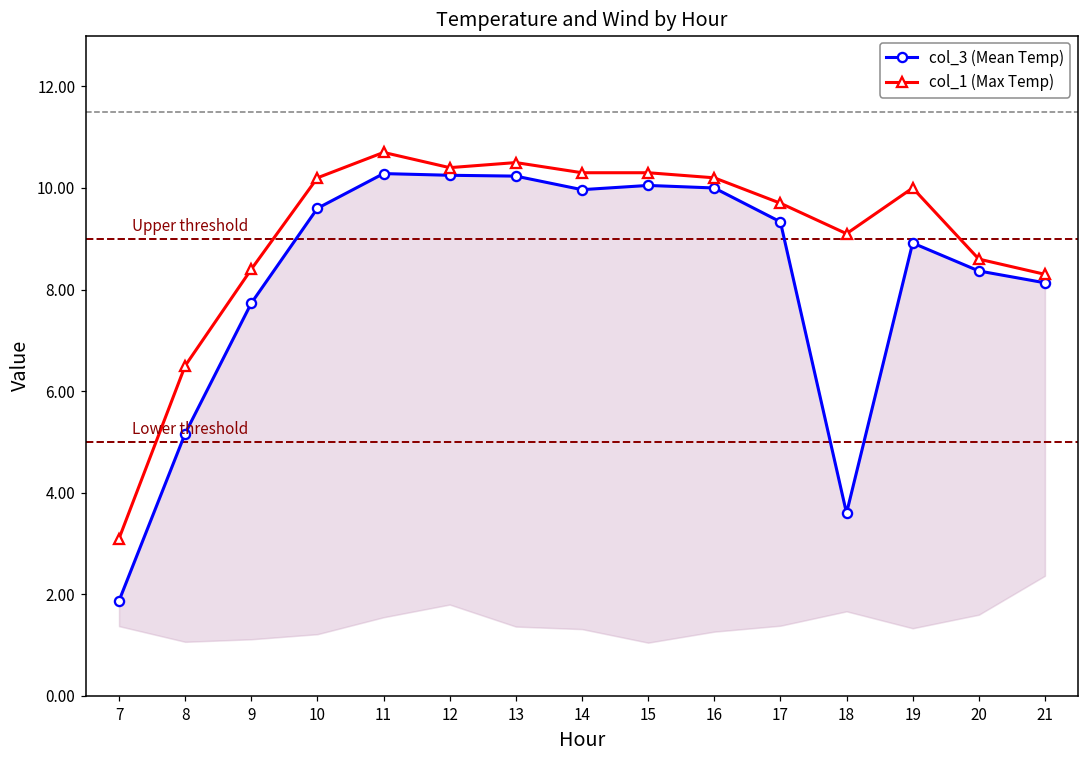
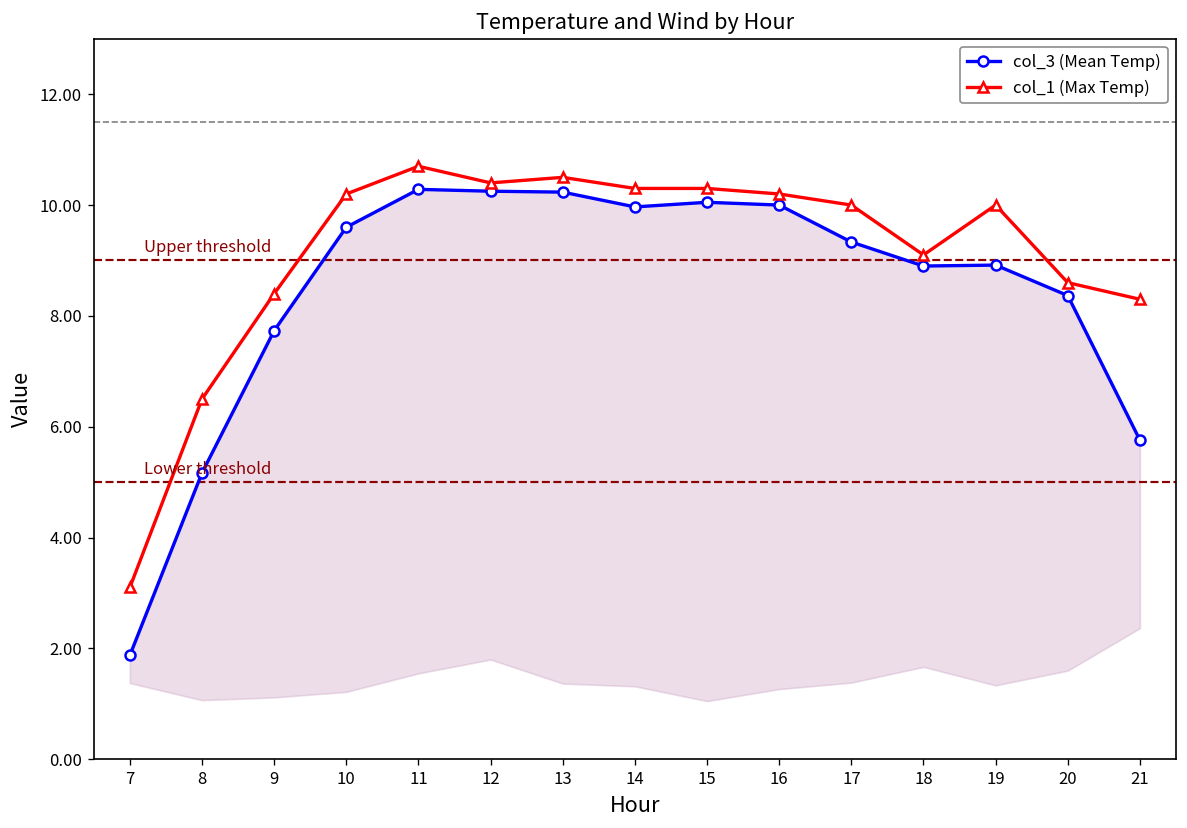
col_1 (Max Temp), 17: 9.7 -> 10.0
col_3 (Mean Temp), 18: 3.6 -> 8.9
col_3 (Mean Temp), 21: 8.1 -> 5.8
